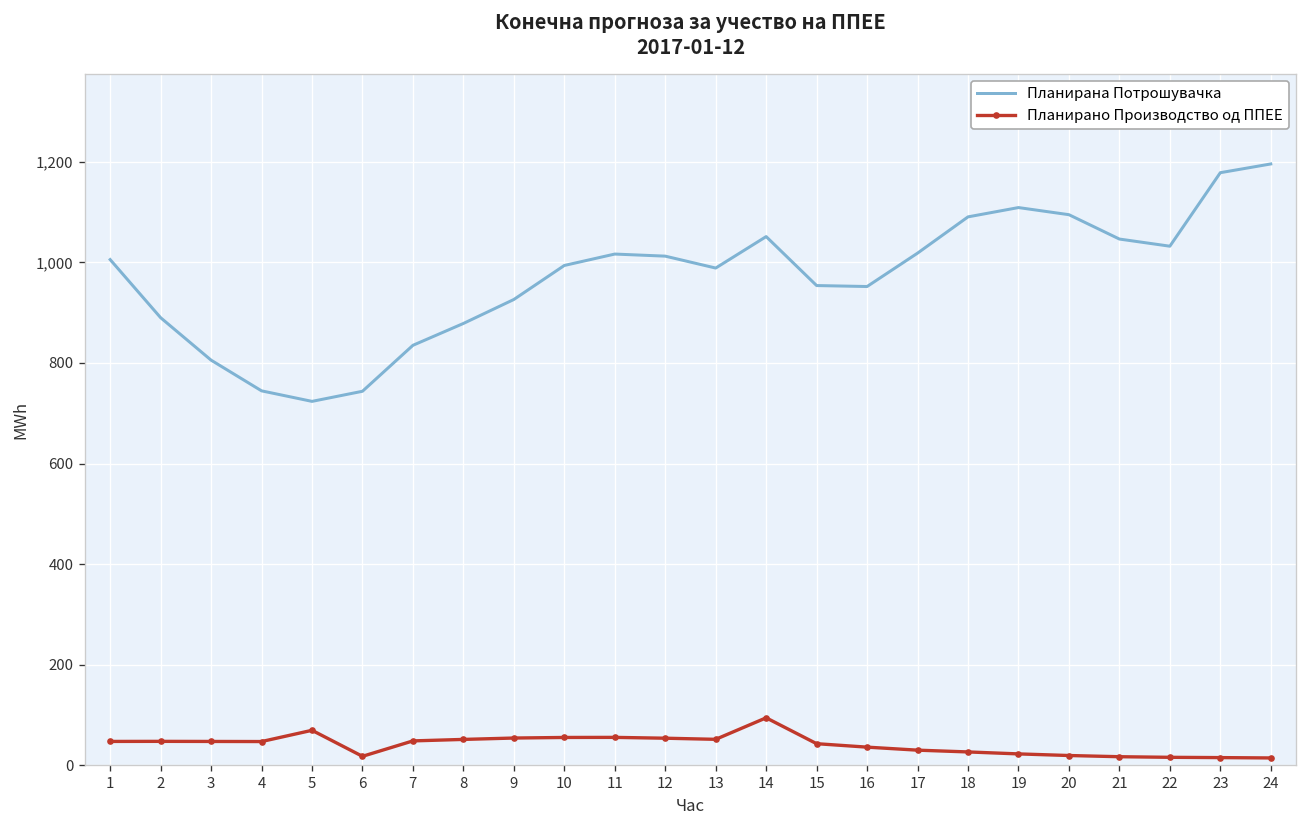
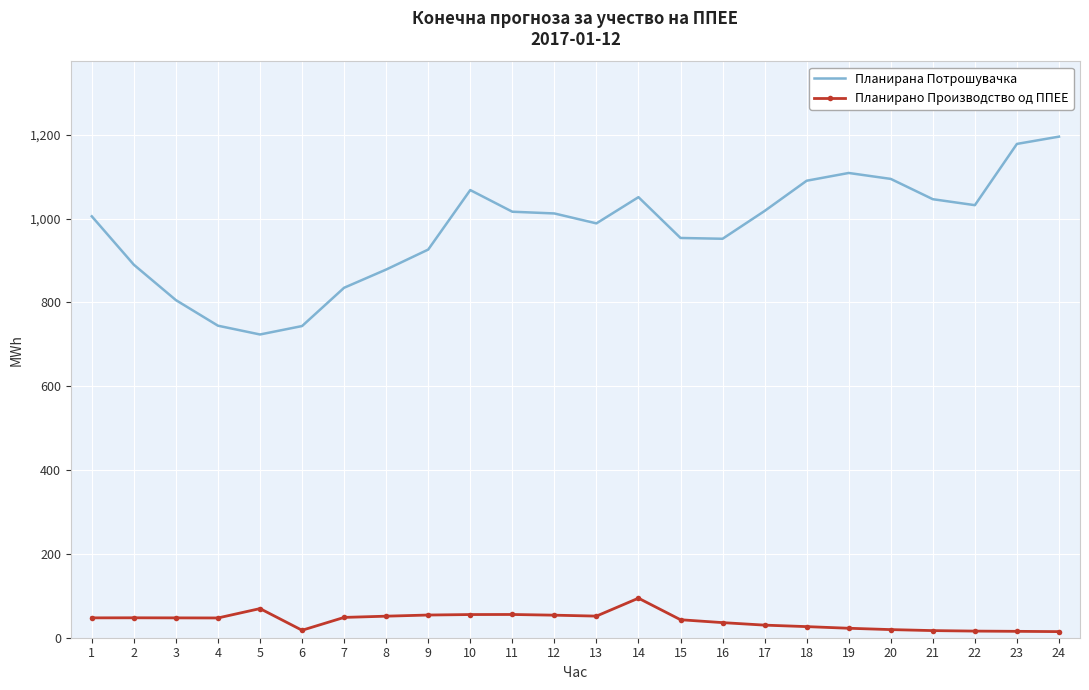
Планирана Потрошувачка, 10: 990 -> 1,070
